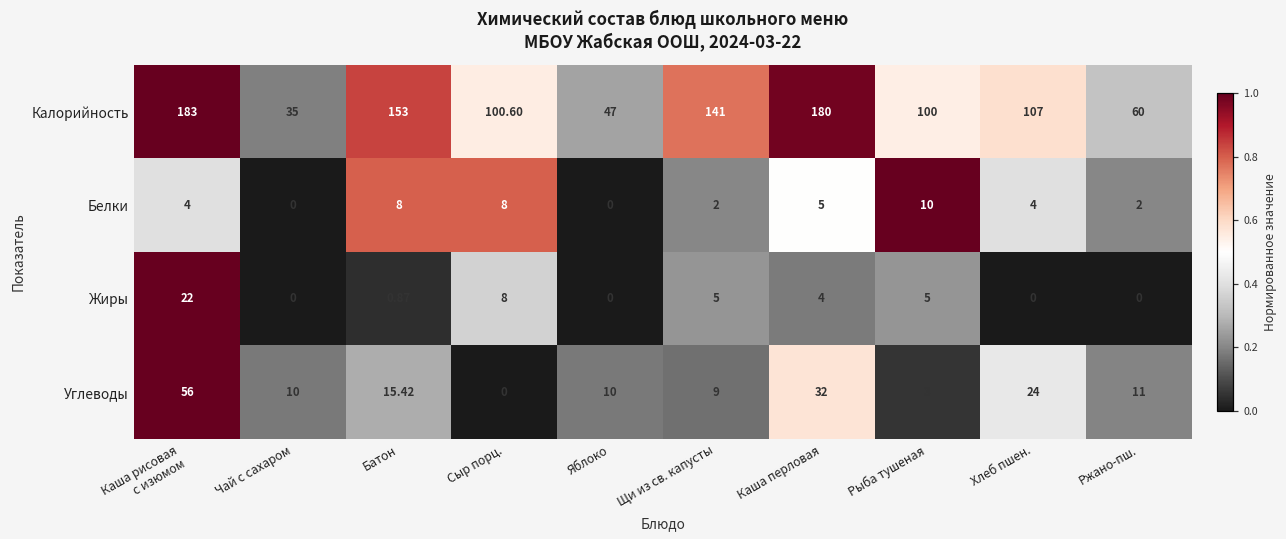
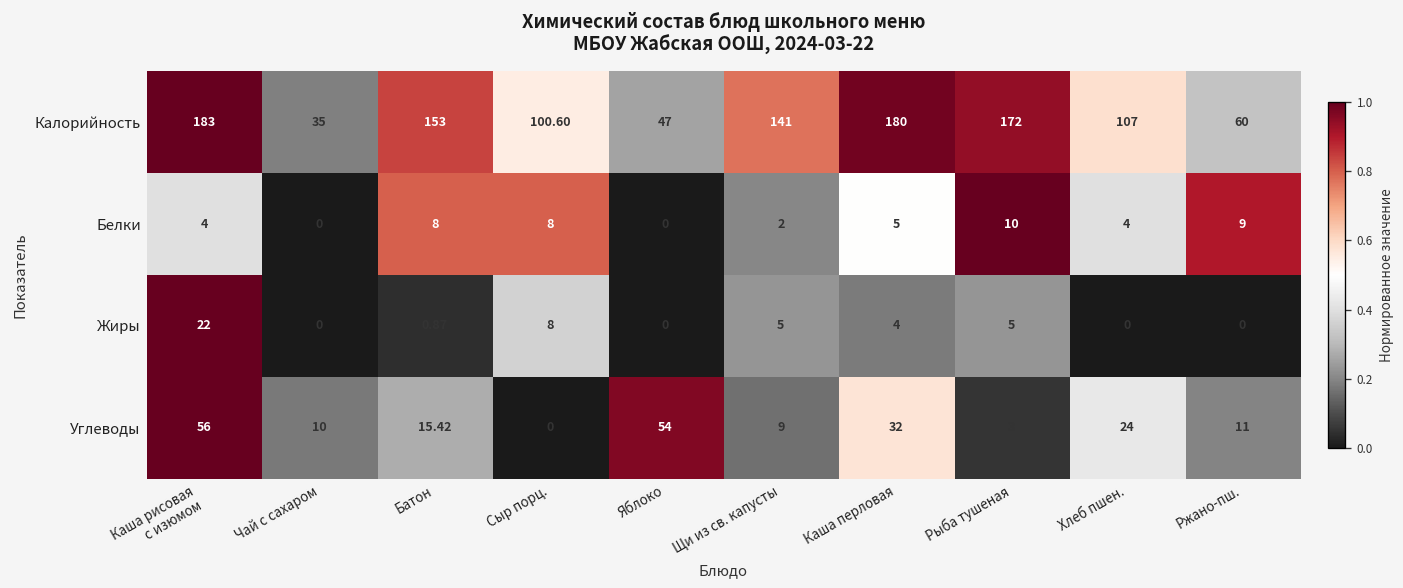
Калорийность, Рыба тушеная: 100 -> 172
Белки, Ржано-пш.: 2 -> 9
Углеводы, Яблоко: 10 -> 54
